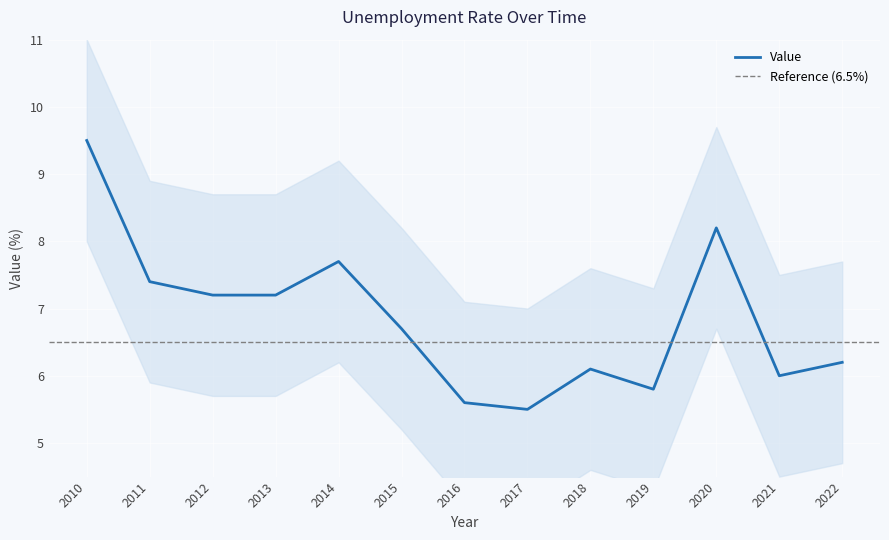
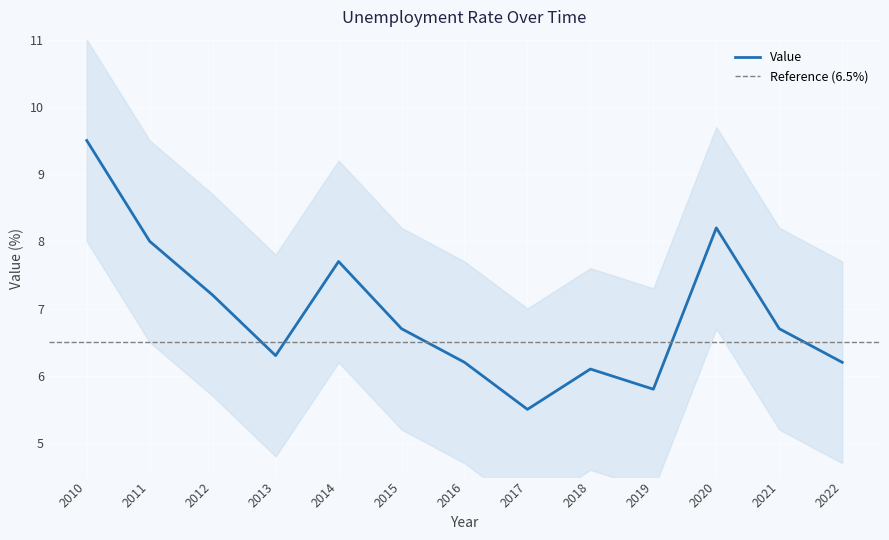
Value, 2011: 7.4 -> 8.0
Value, 2013: 7.2 -> 6.3
Value, 2016: 5.6 -> 6.2
Value, 2021: 6.0 -> 6.7
